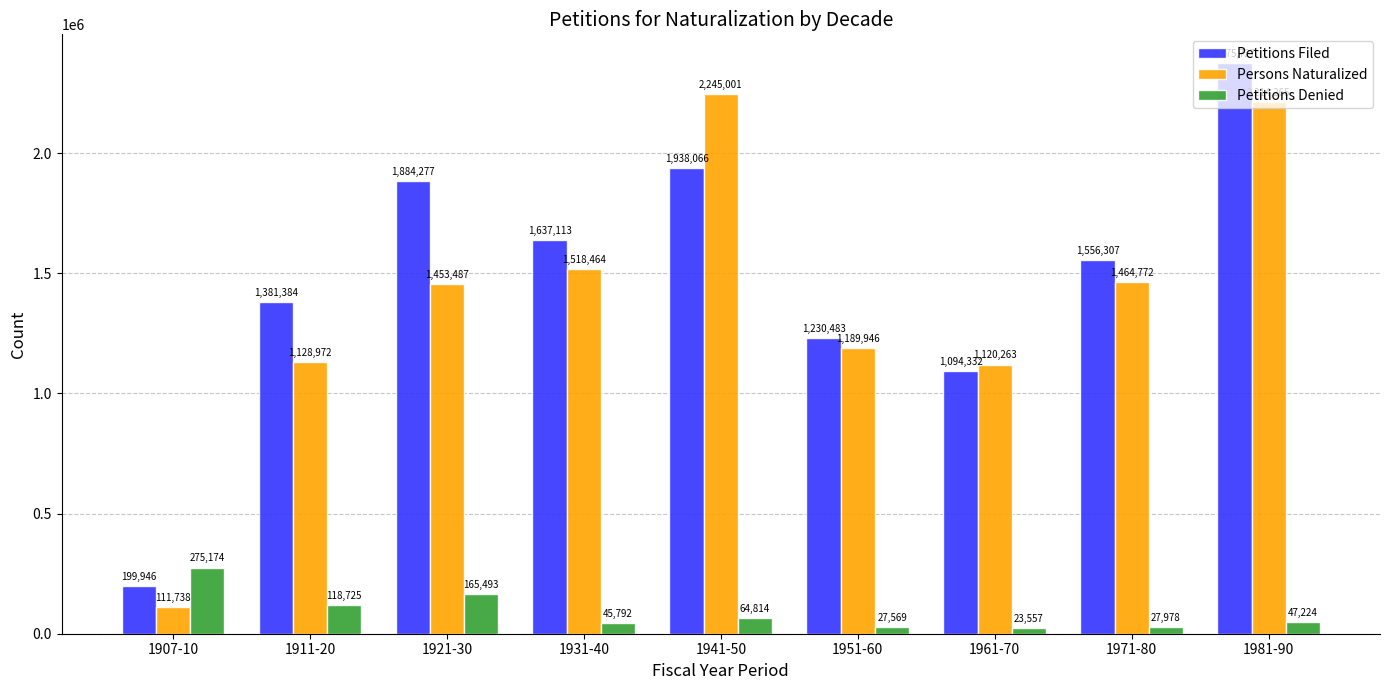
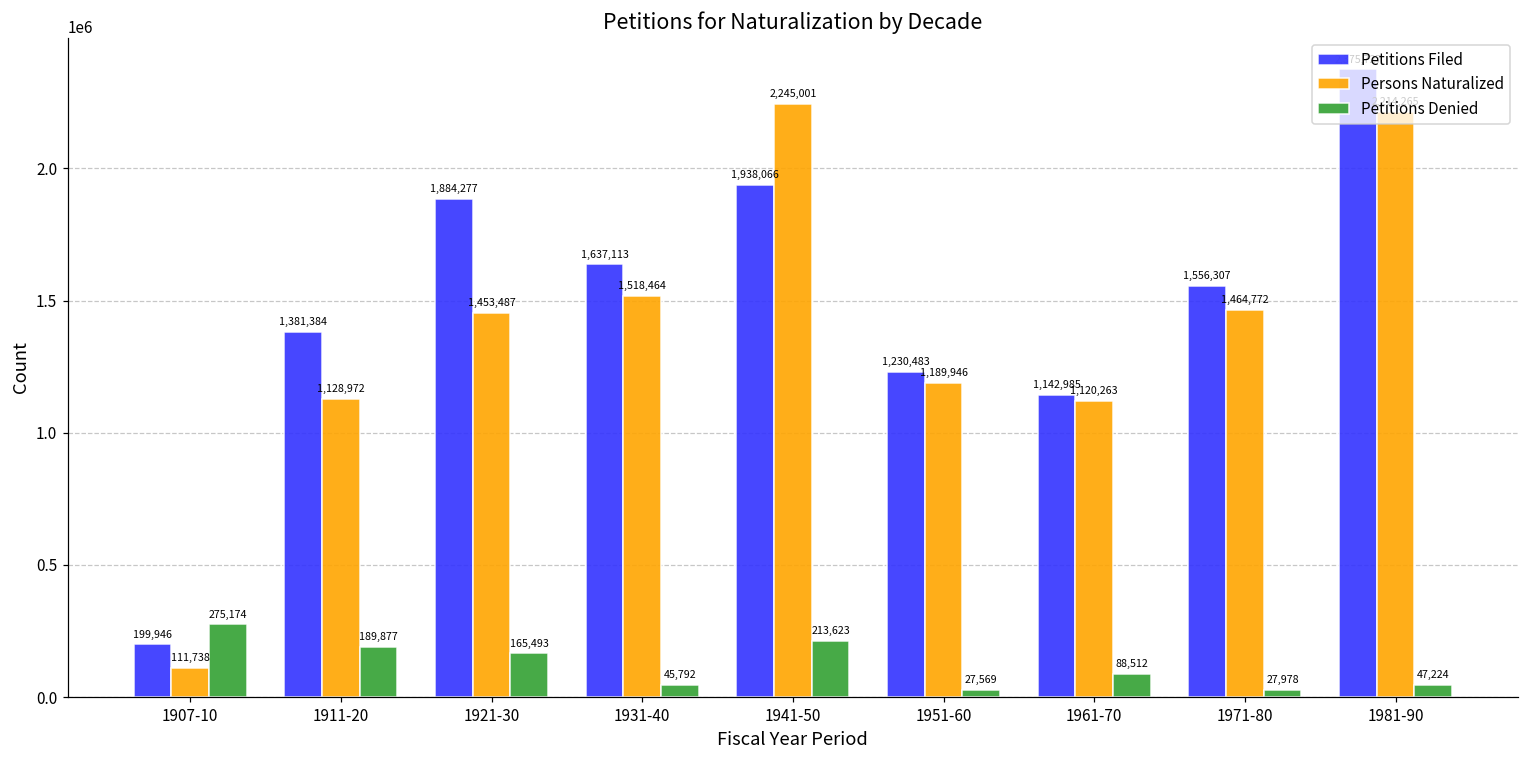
Petitions Denied, 1911-20: 118,725 -> 189,877
Petitions Denied, 1941-50: 64,814 -> 213,623
Petitions Filed, 1961-70: 1,094,332 -> 1,142,985
Petitions Denied, 1961-70: 23,557 -> 88,512
